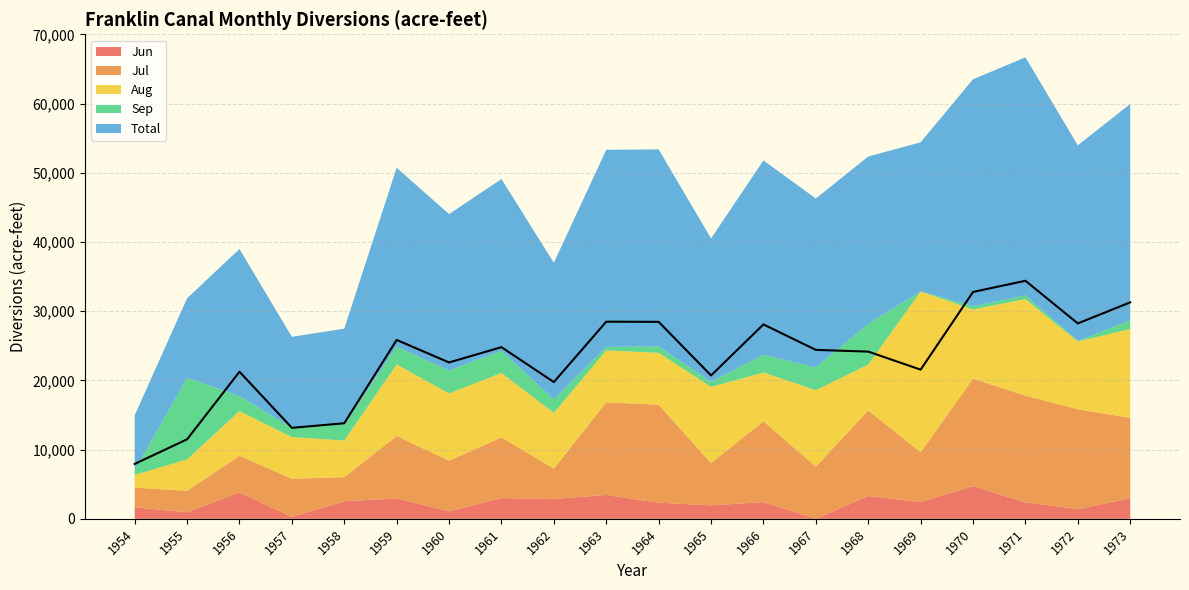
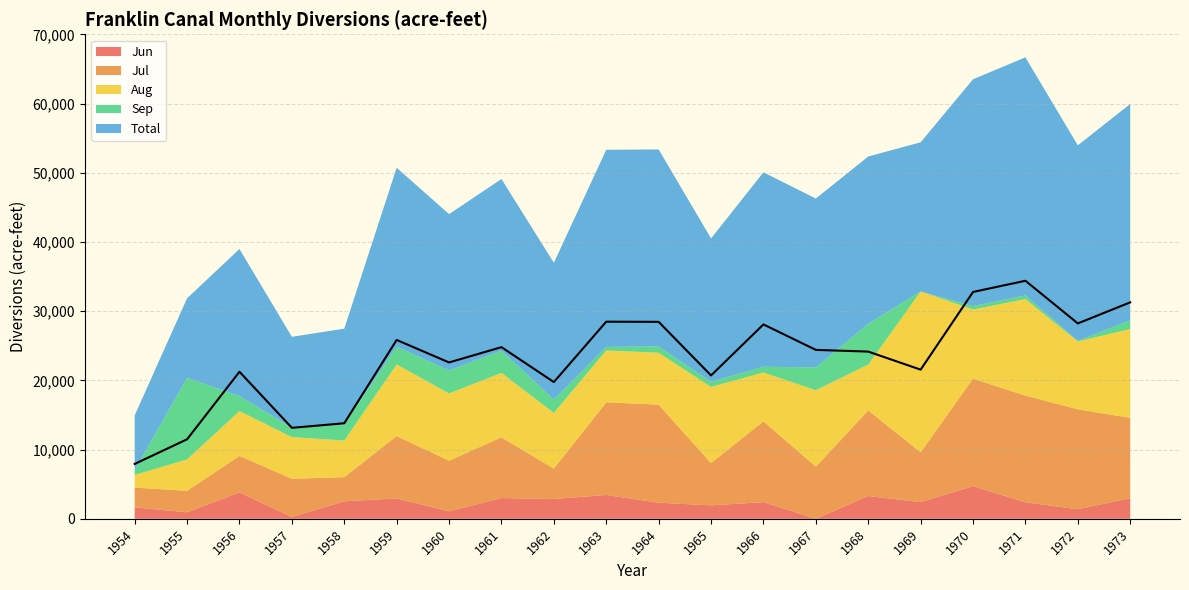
Sep, 1966: 3,000 -> 1,000
